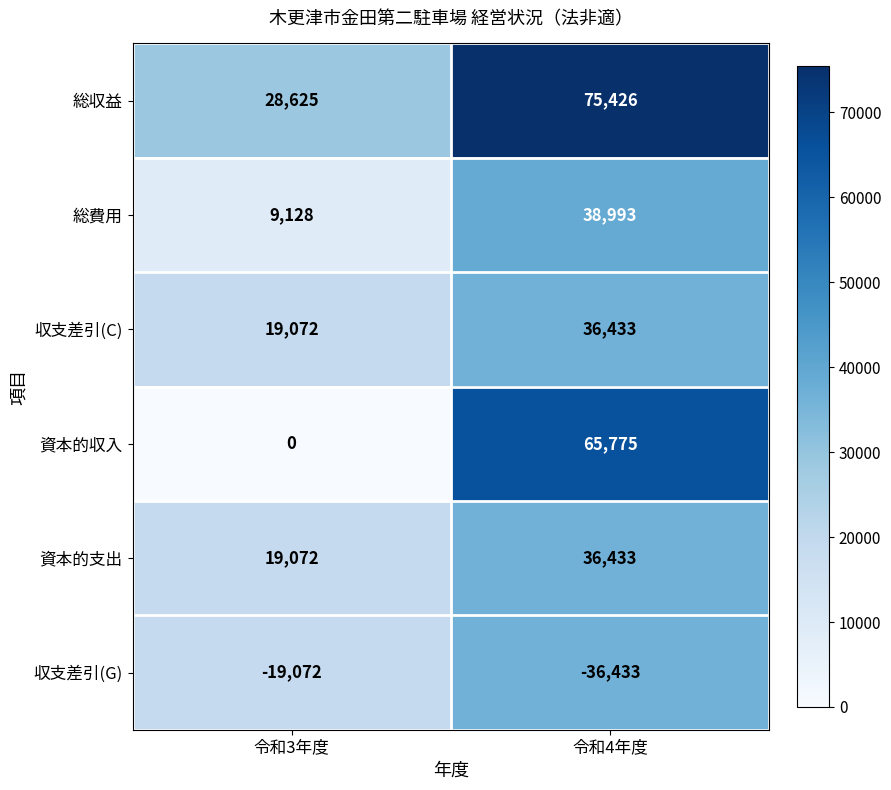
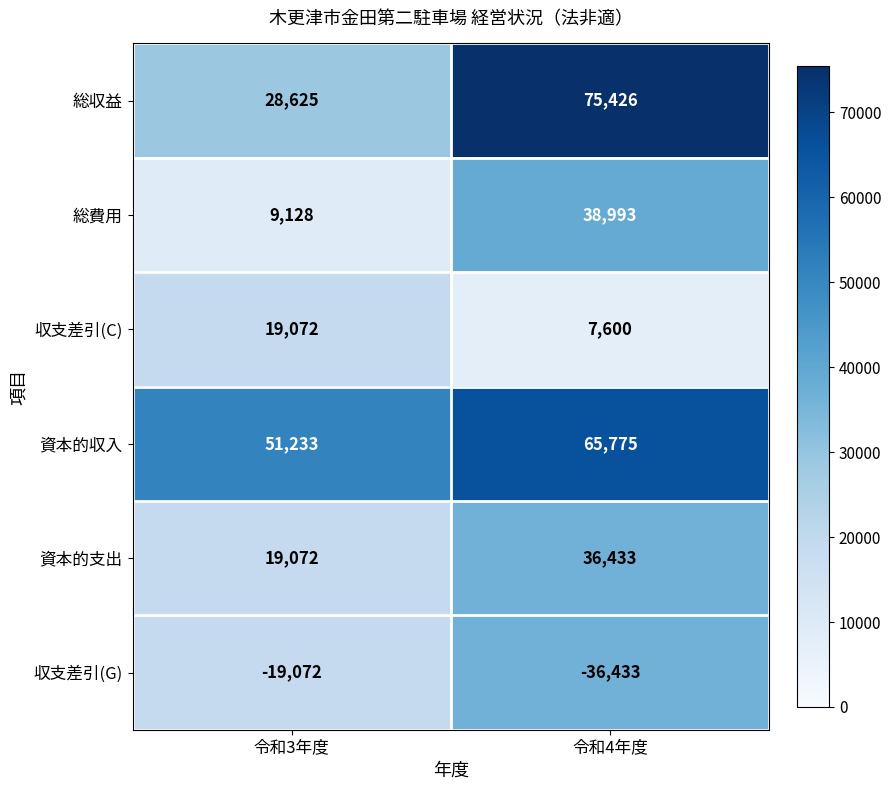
収支差引(C), 令和4年度: 36,433 -> 7,600
資本的収入, 令和3年度: 0 -> 51,233
